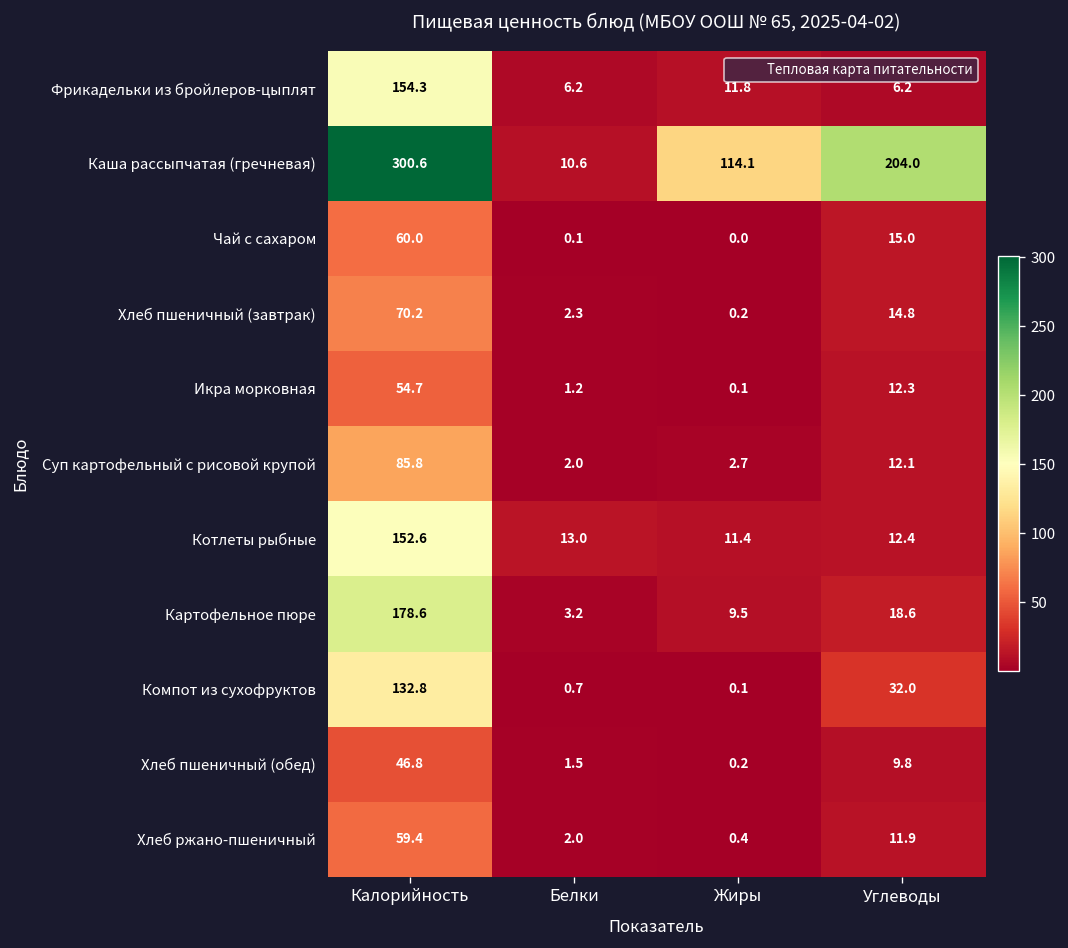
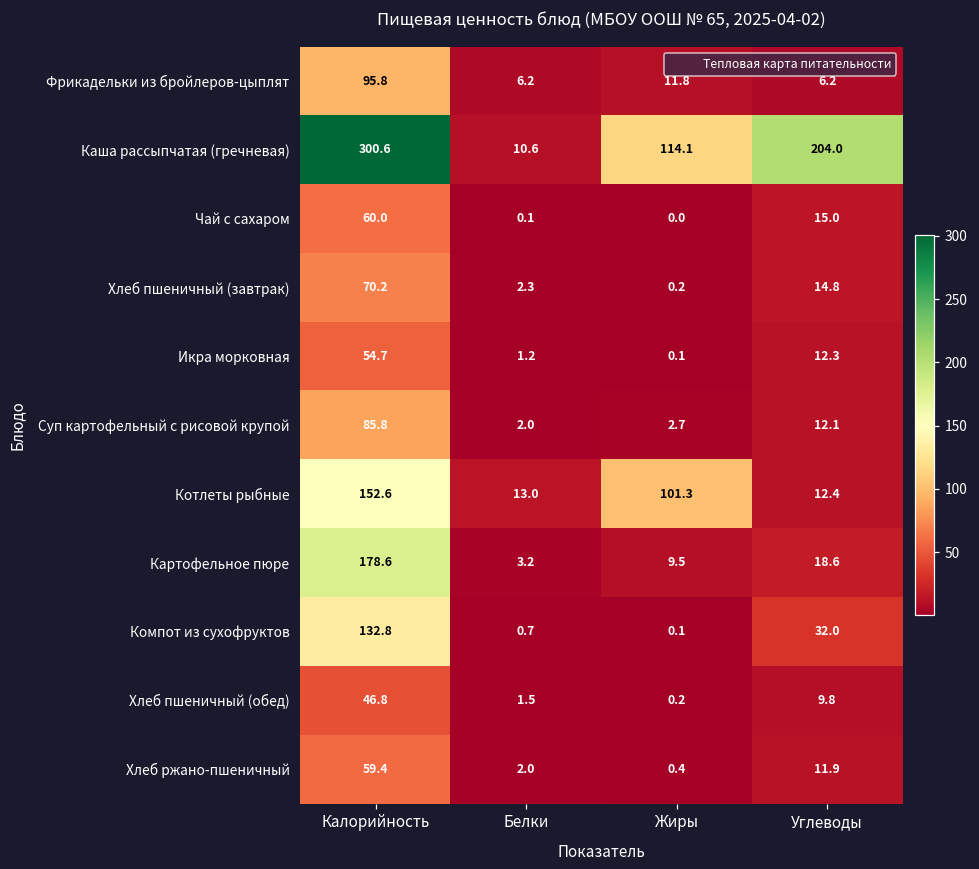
Фрикадельки из бройлеров-цыплят, Калорийность: 154.3 -> 95.8
Котлеты рыбные, Жиры: 11.4 -> 101.3
